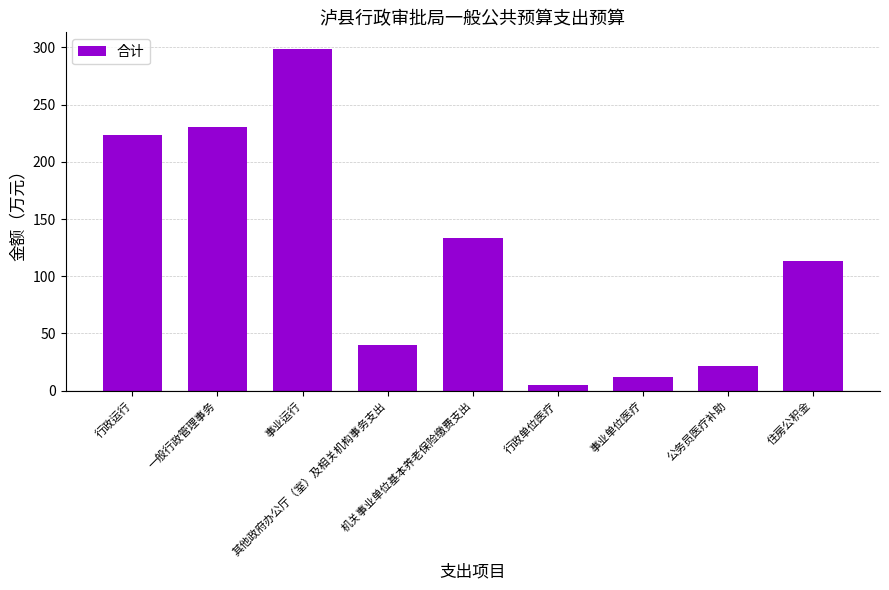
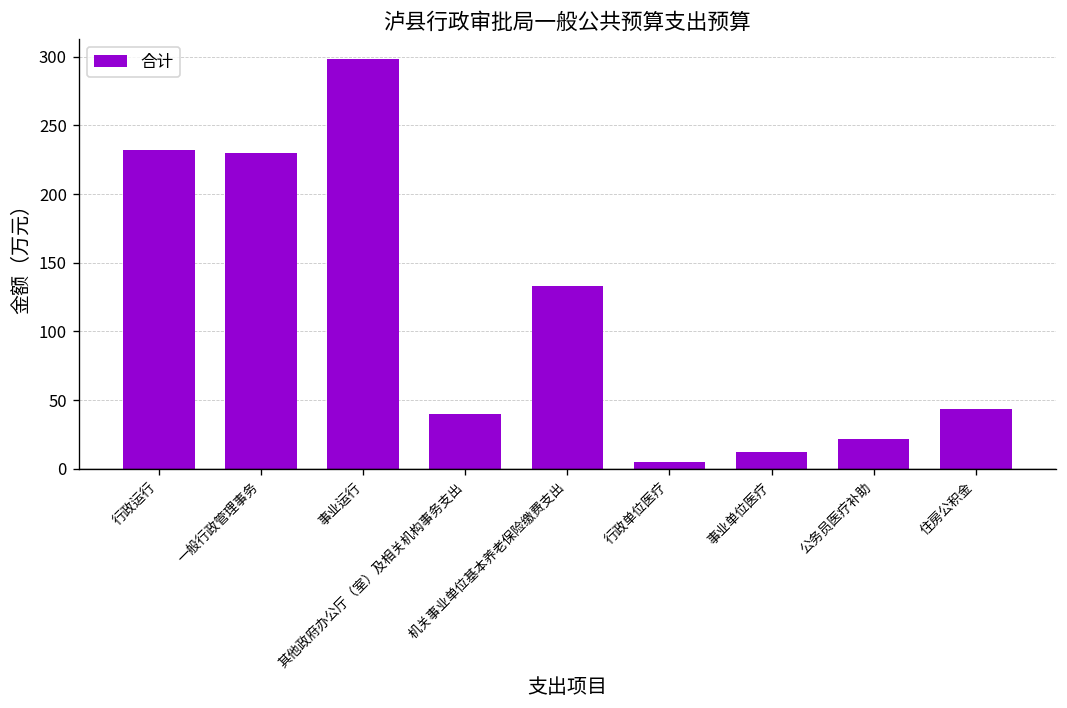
行政运行: 223 -> 232
住房公积金: 113 -> 43
